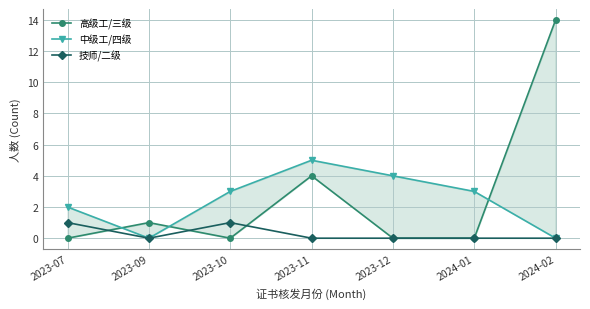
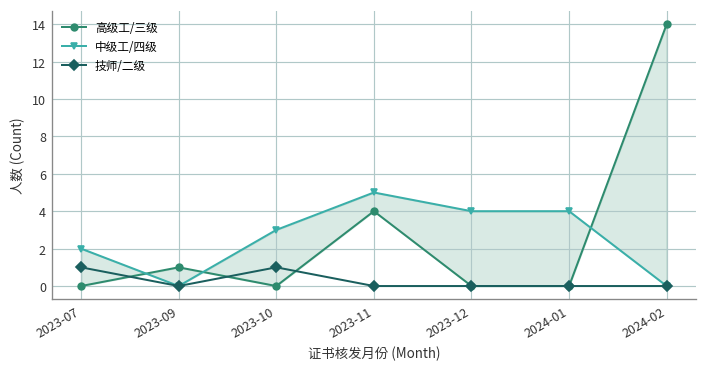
中级工/四级, 2024-01: 3 -> 4
